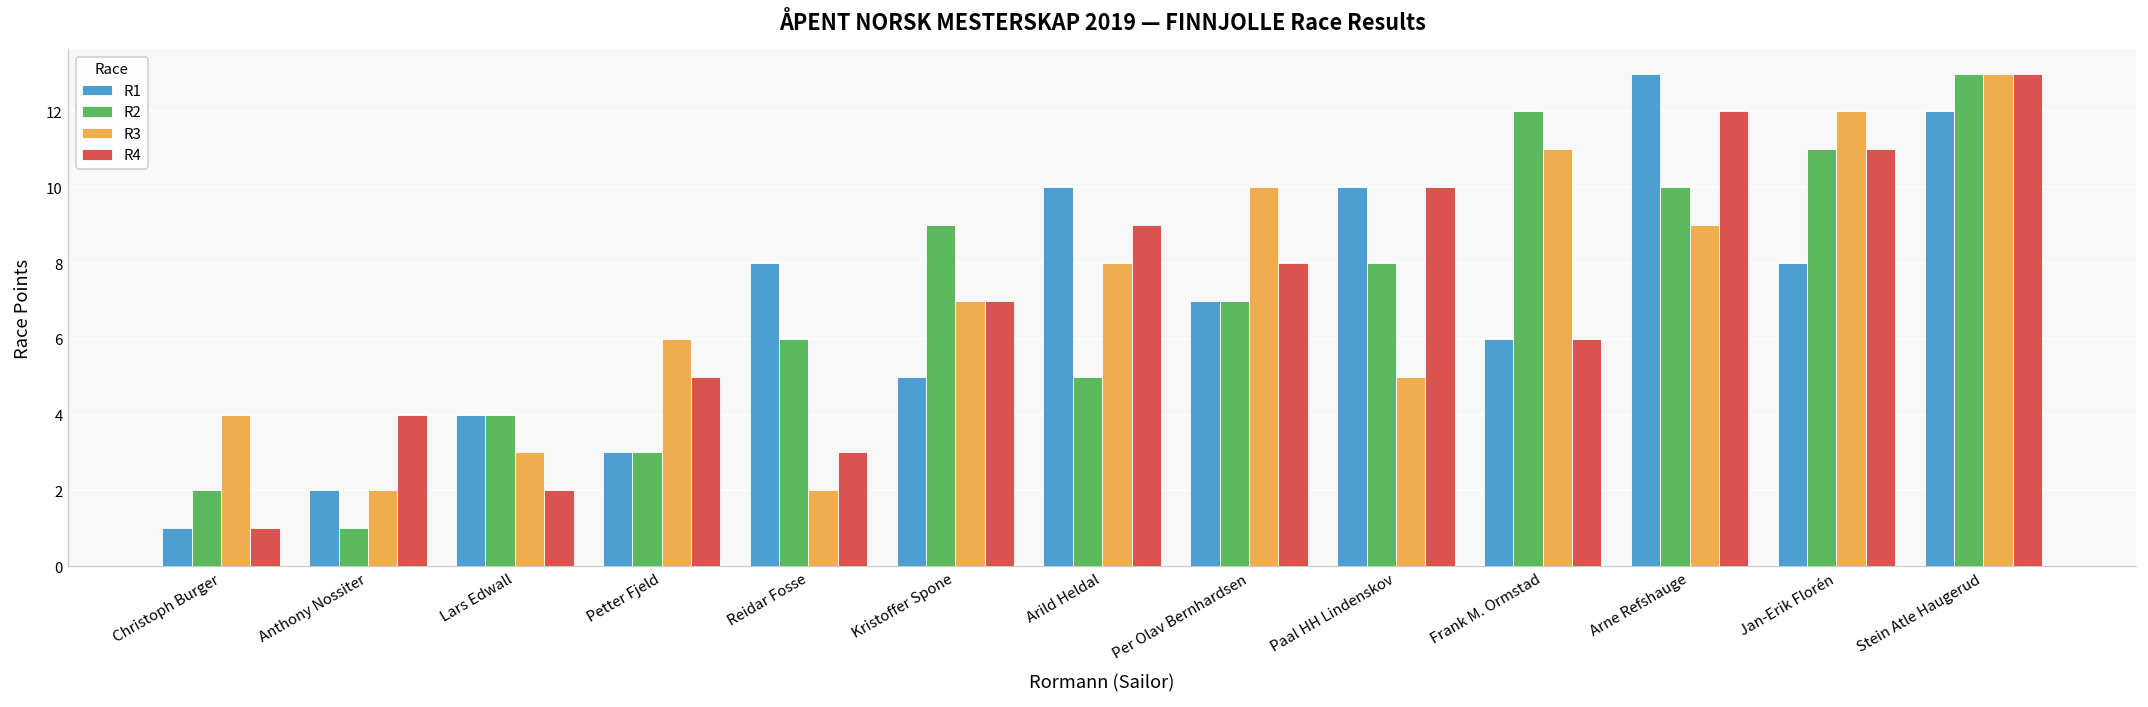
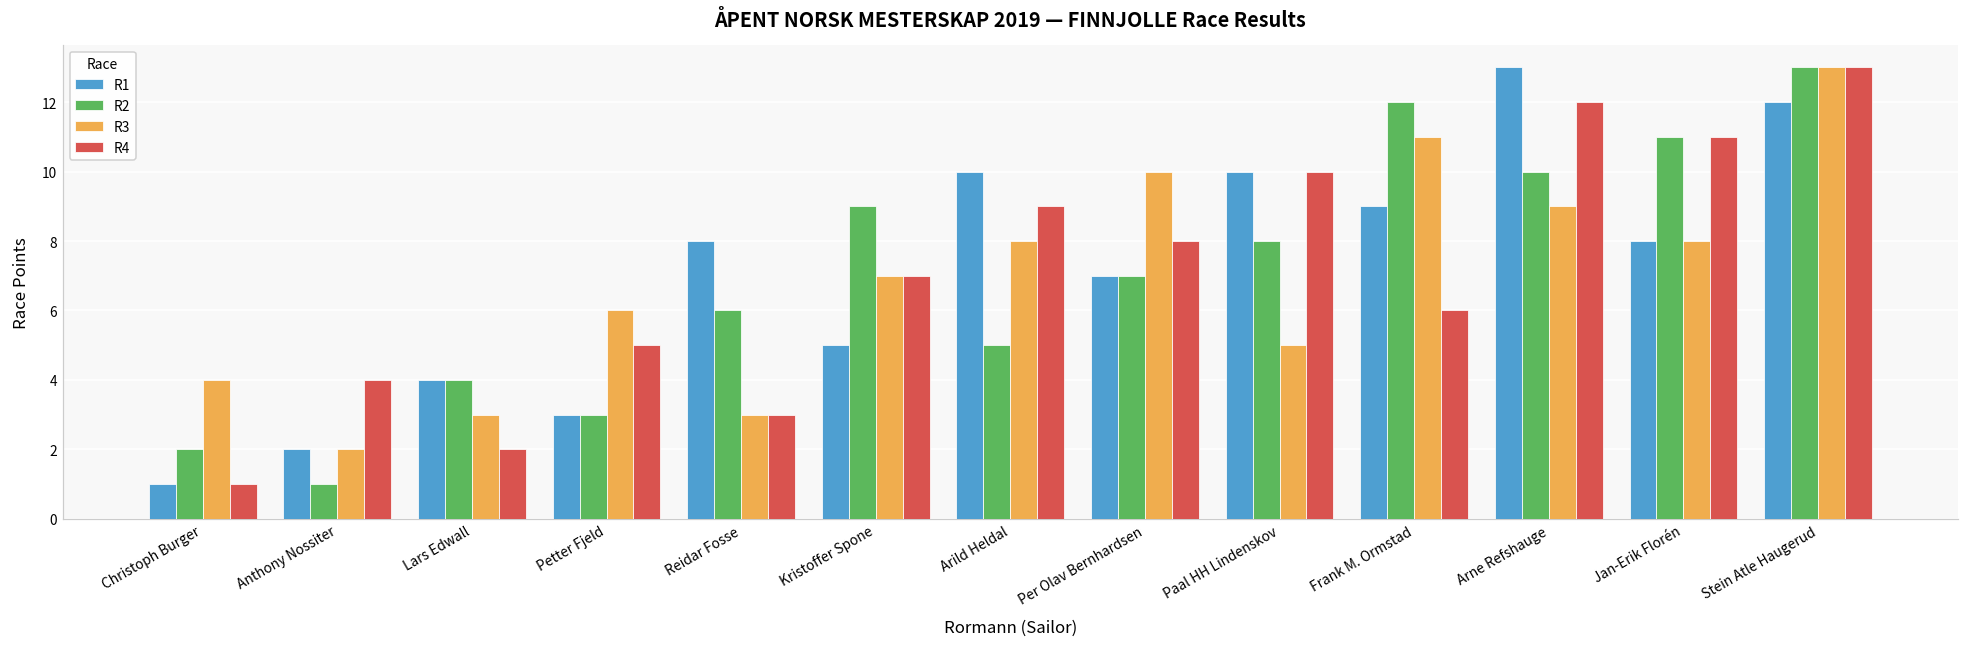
R3, Reidar Fosse: 2 -> 3
R1, Frank M. Ormstad: 6 -> 9
R3, Jan-Erik Florén: 12 -> 8
